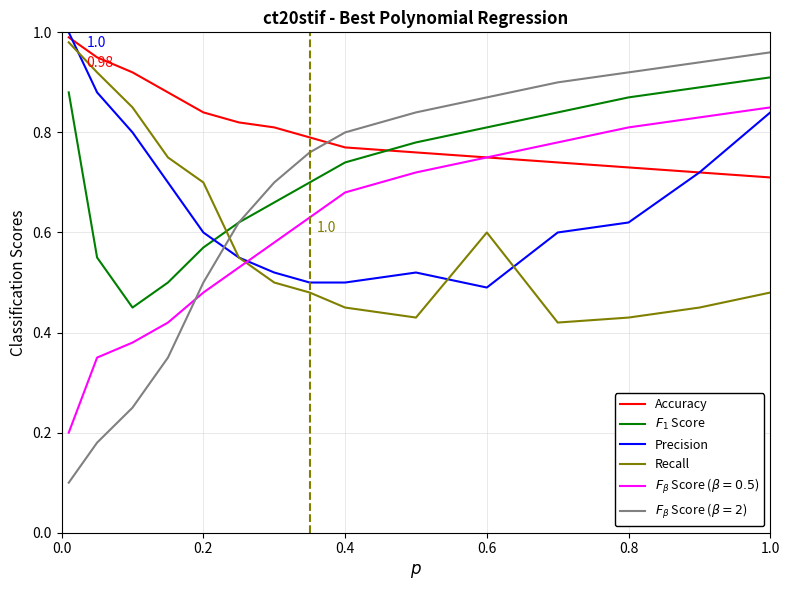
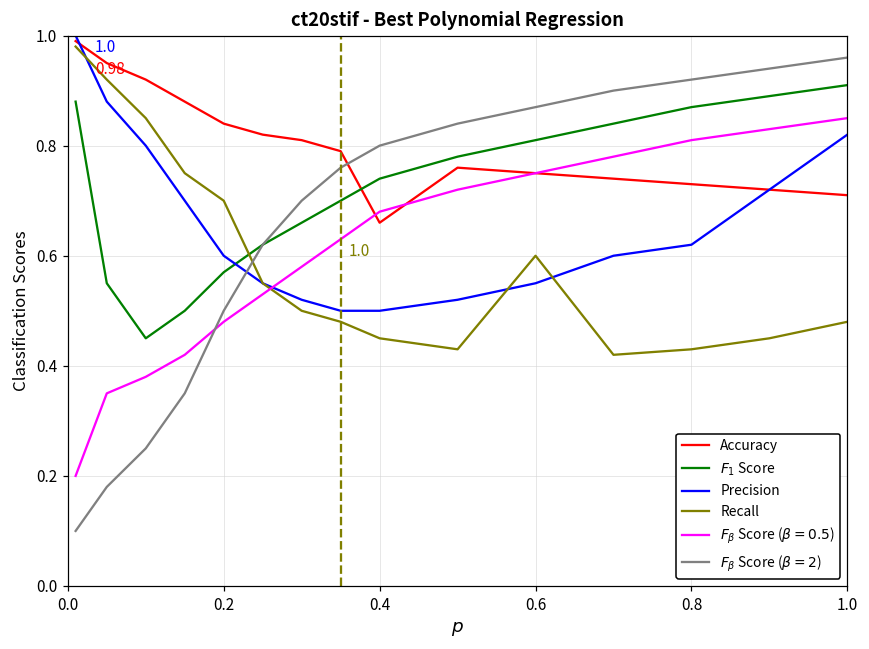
Accuracy, 0.4: 0.77 -> 0.66
Precision, 0.6: 0.49 -> 0.55
Precision, 1.0: 0.84 -> 0.82
